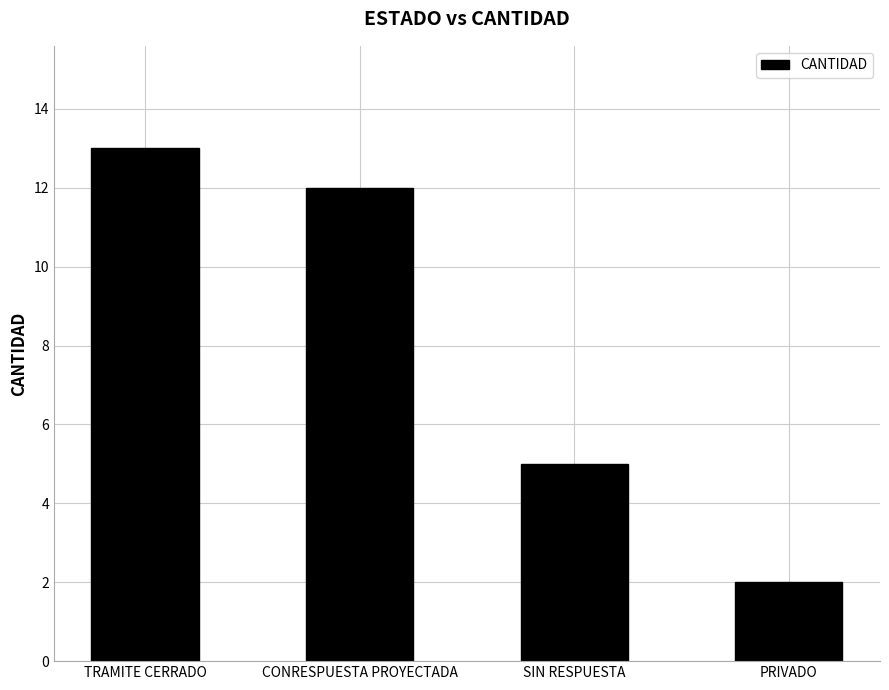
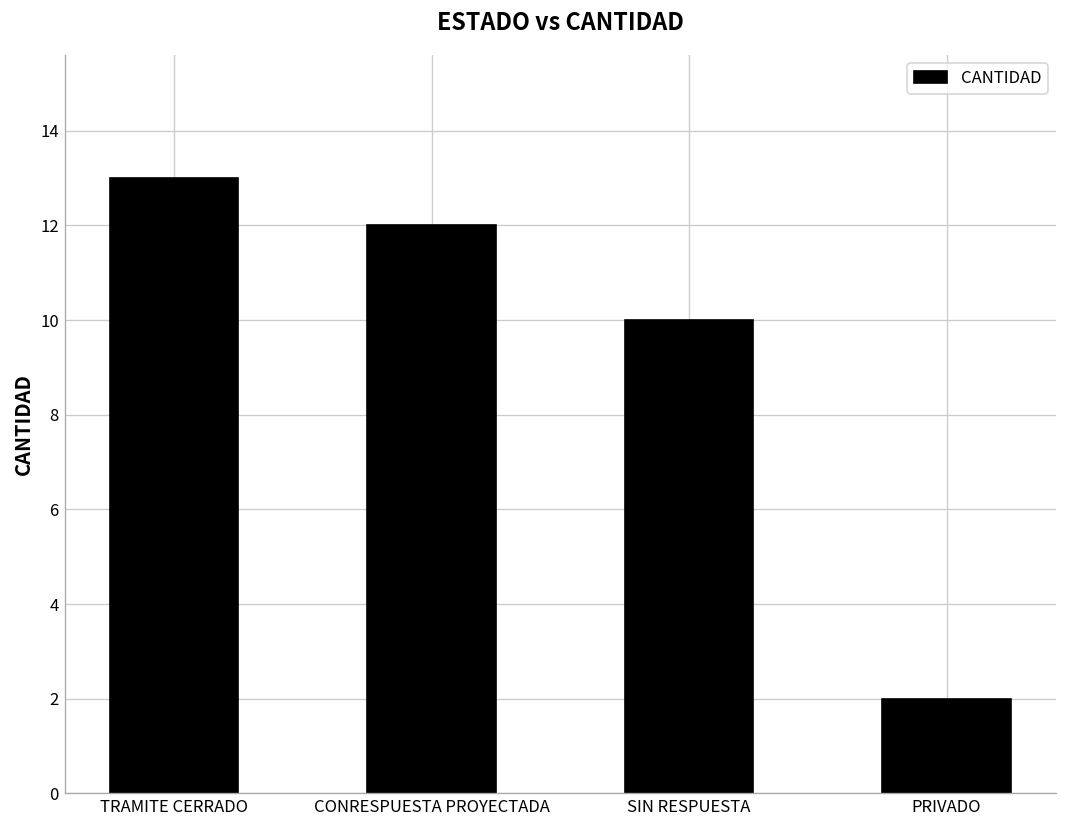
SIN RESPUESTA: 5 -> 10
